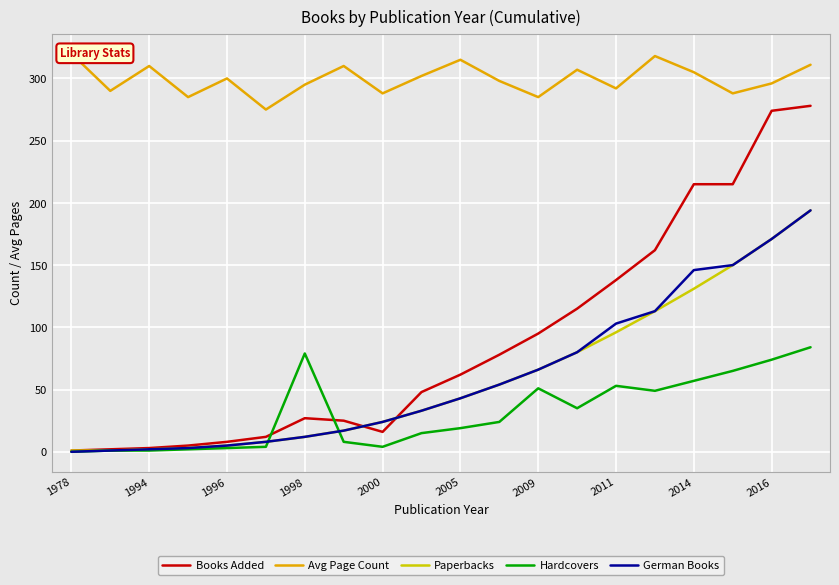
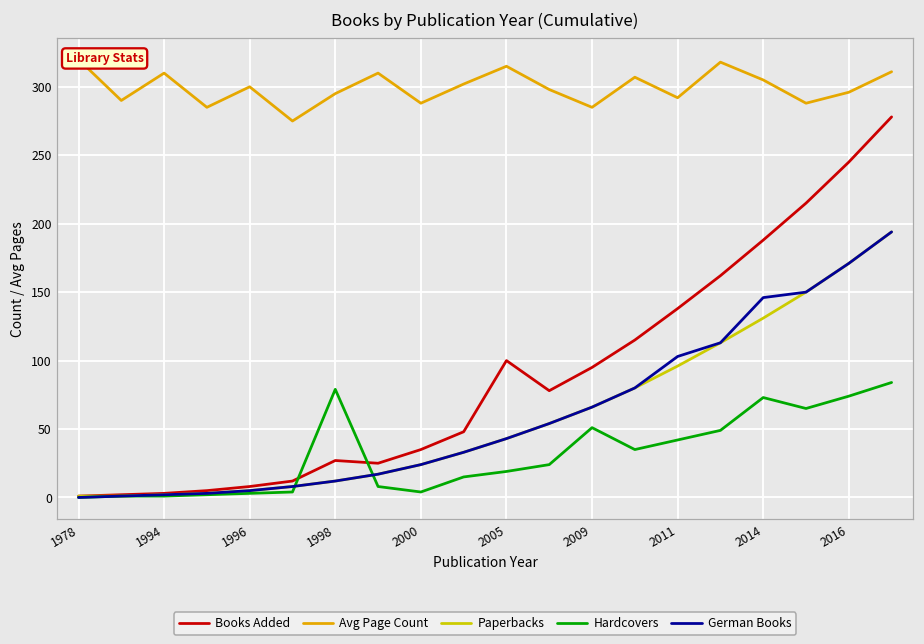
Books Added, 2000: 16 -> 35
Books Added, 2005: 62 -> 100
Hardcovers, 2011: 53 -> 42
Books Added, 2014: 215 -> 188
Hardcovers, 2014: 57 -> 73
Books Added, 2016: 274 -> 245
